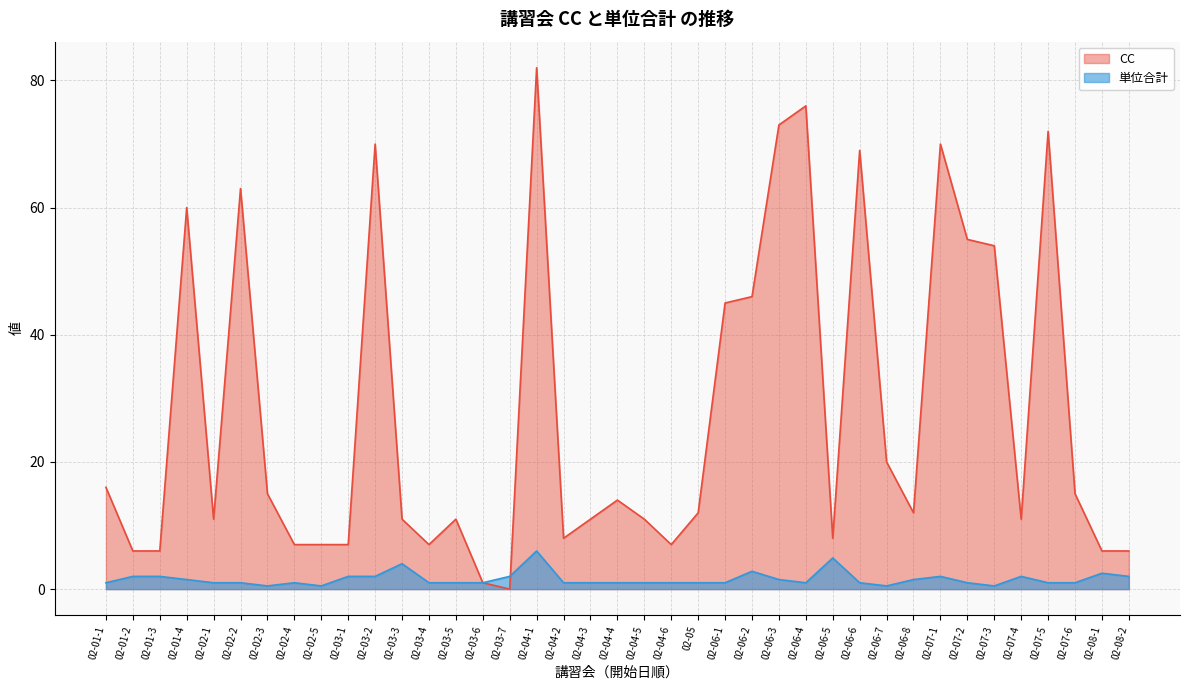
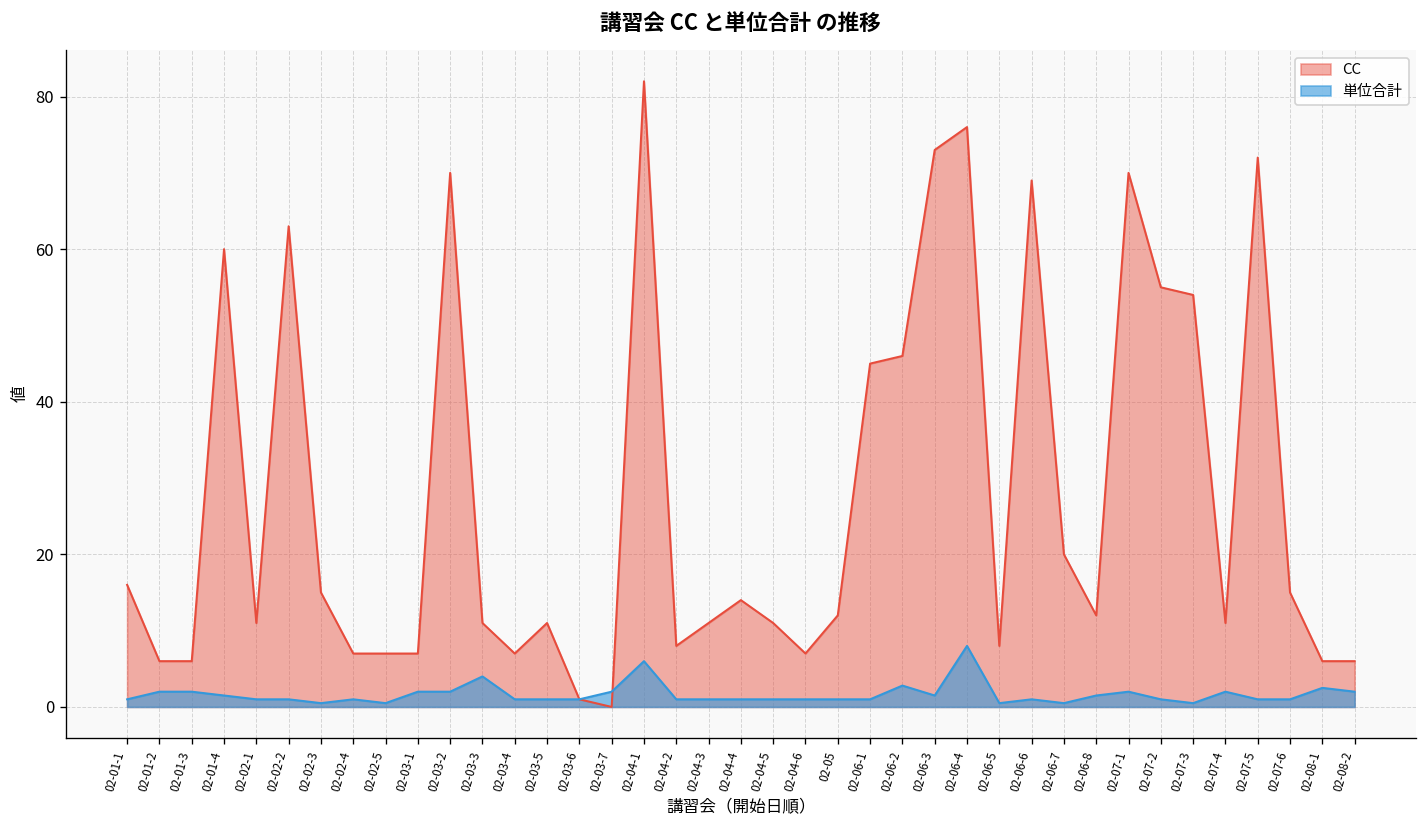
単位合計, 02-06-4: 1 -> 8
単位合計, 02-06-5: 5 -> 1
